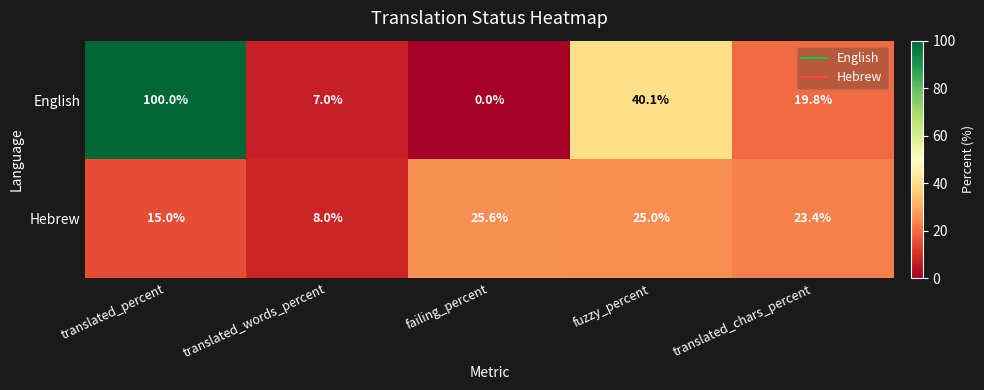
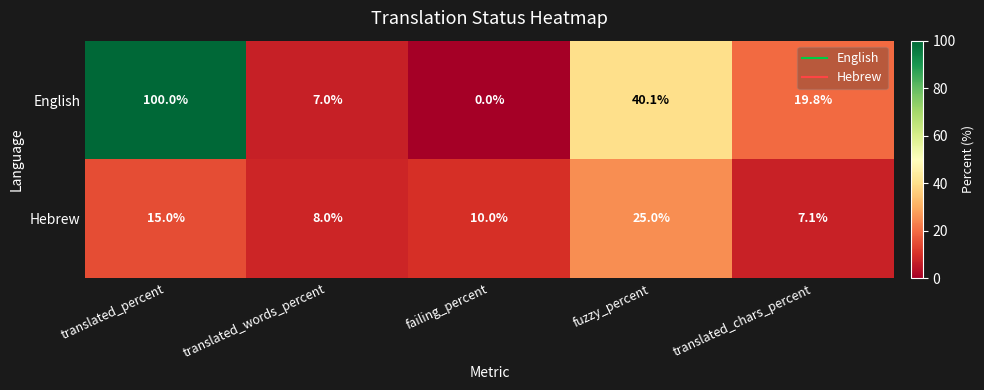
Hebrew, failing_percent: 25.6% -> 10.0%
Hebrew, translated_chars_percent: 23.4% -> 7.1%
